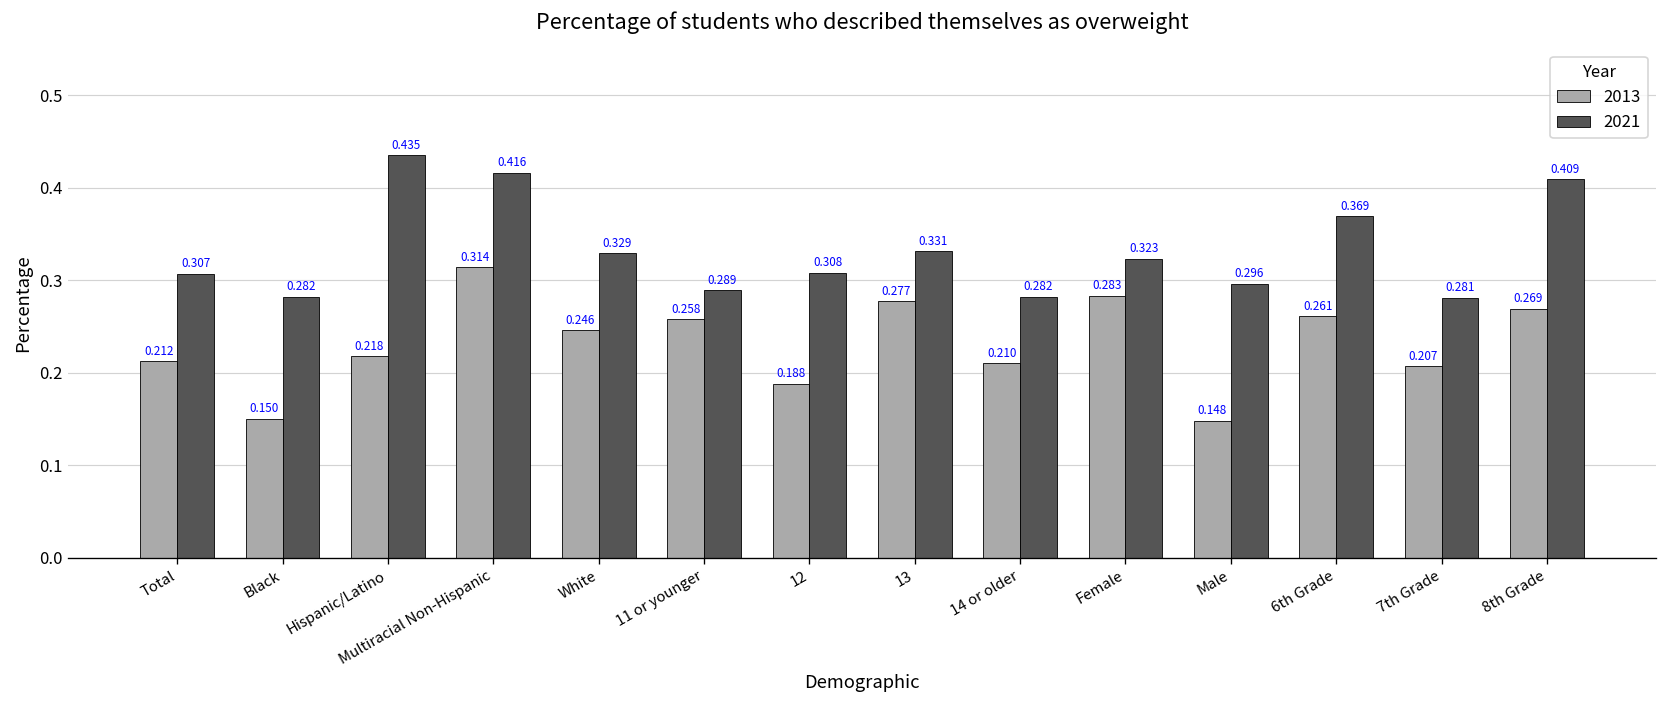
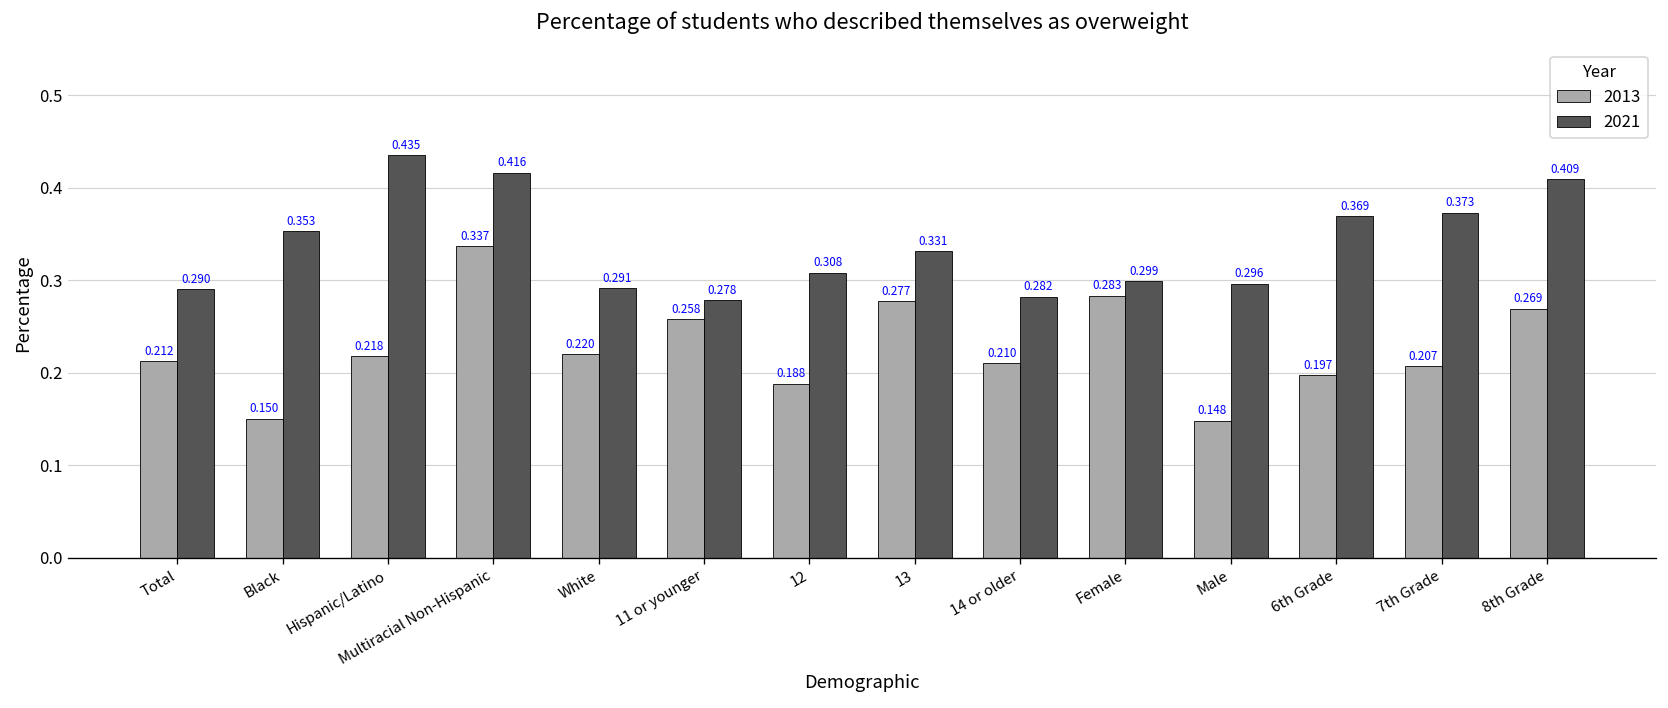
2021, Total: 0.307 -> 0.290
2021, Black: 0.282 -> 0.353
2013, Multiracial Non-Hispanic: 0.314 -> 0.337
2013, White: 0.246 -> 0.220
2021, White: 0.329 -> 0.291
2021, 11 or younger: 0.289 -> 0.278
2021, Female: 0.323 -> 0.299
2013, 6th Grade: 0.261 -> 0.197
2021, 7th Grade: 0.281 -> 0.373
